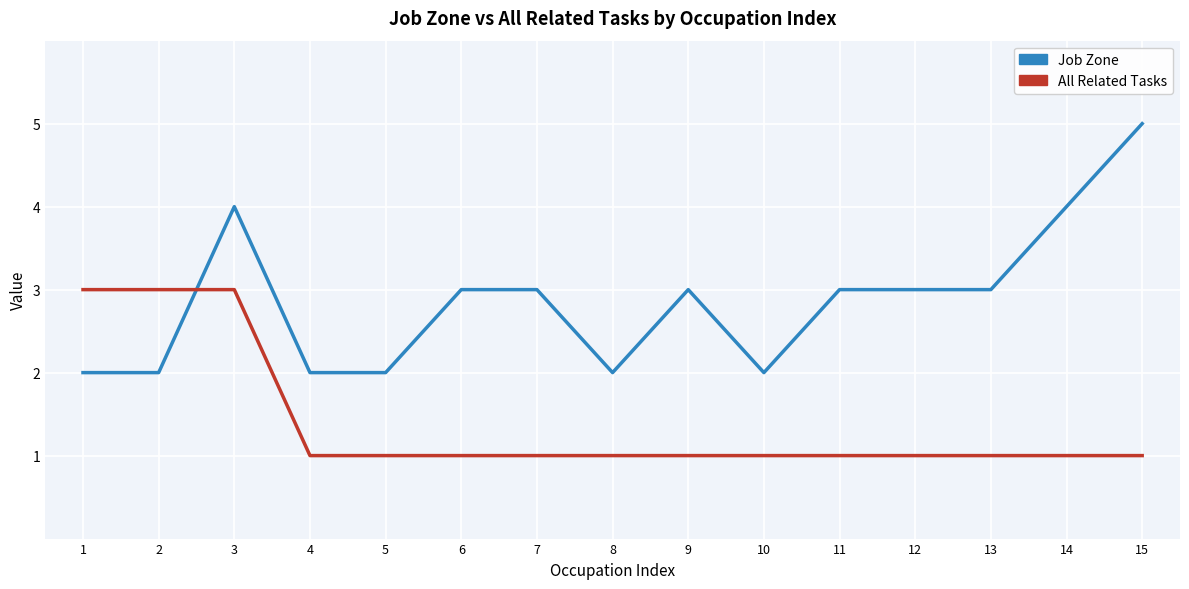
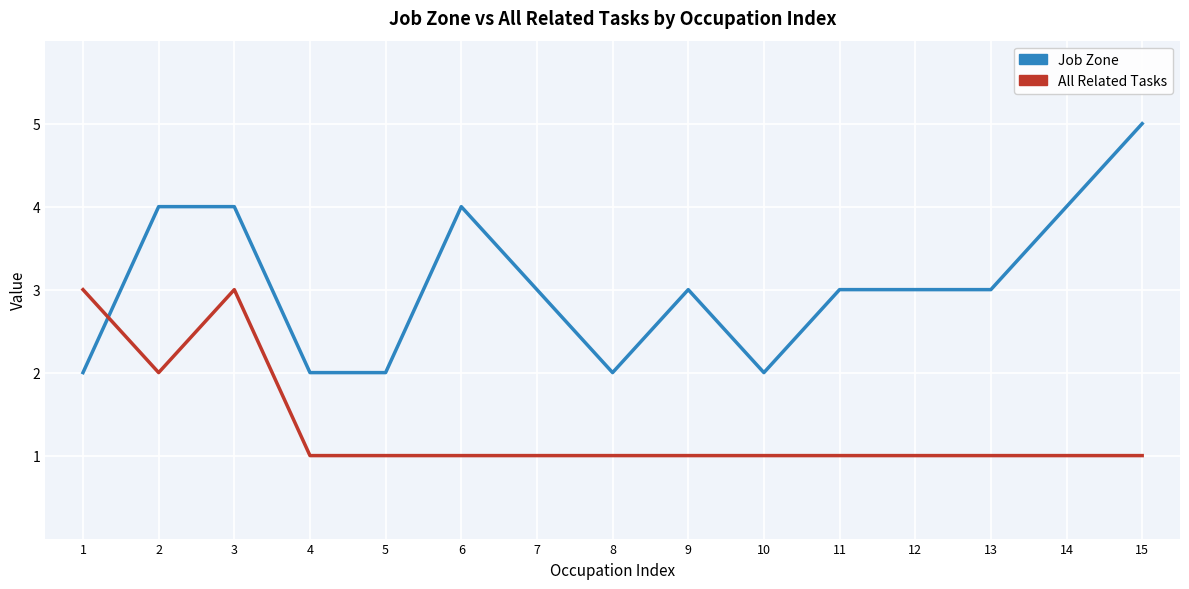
Job Zone, 2: 2 -> 4
All Related Tasks, 2: 3 -> 2
Job Zone, 6: 3 -> 4
